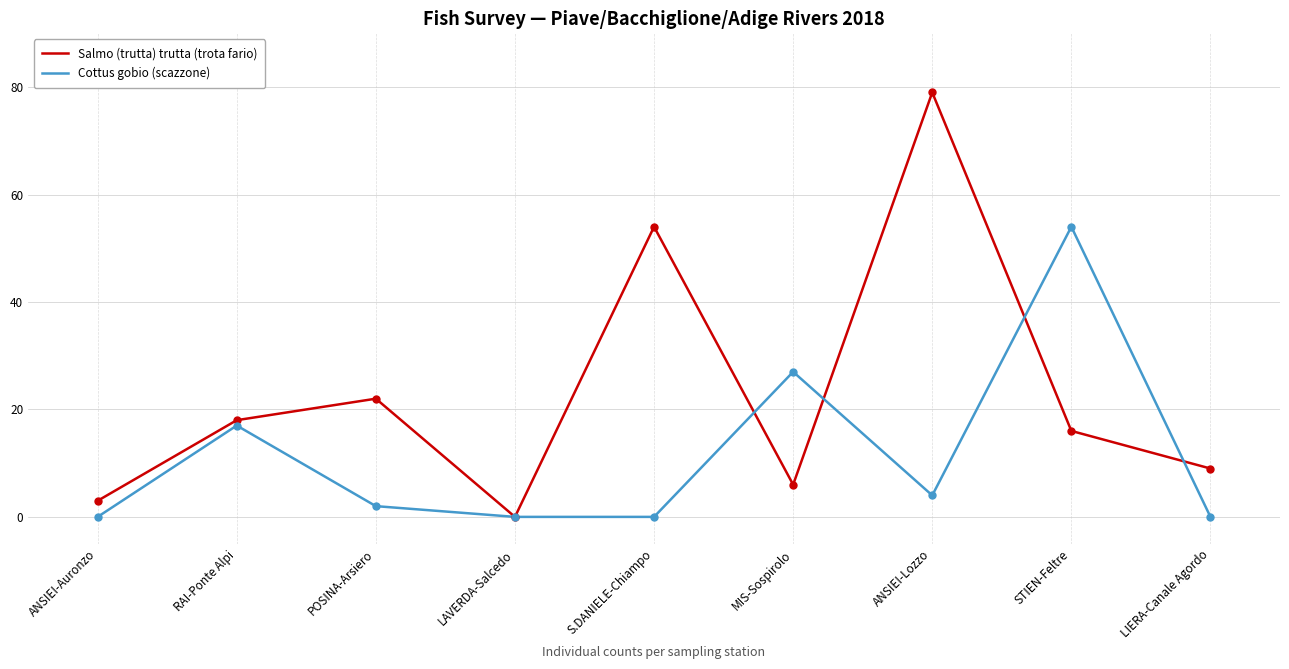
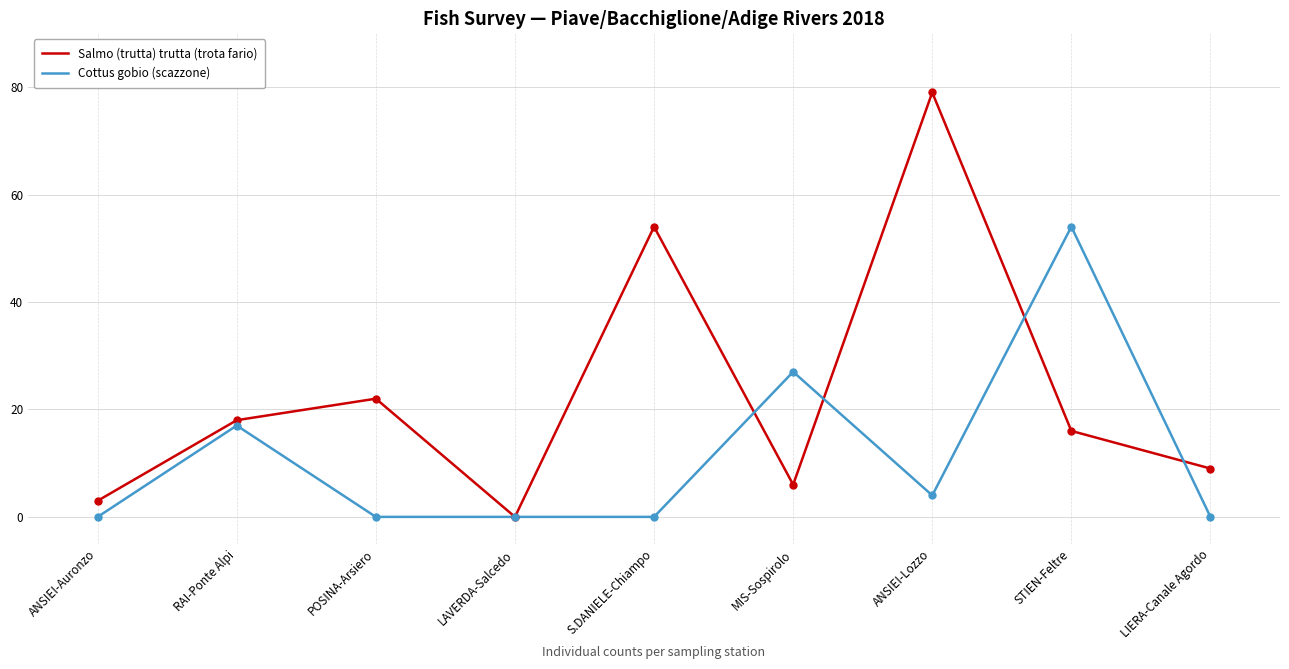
Cottus gobio (scazzone), POSINA-Arsiero: 2 -> 0
